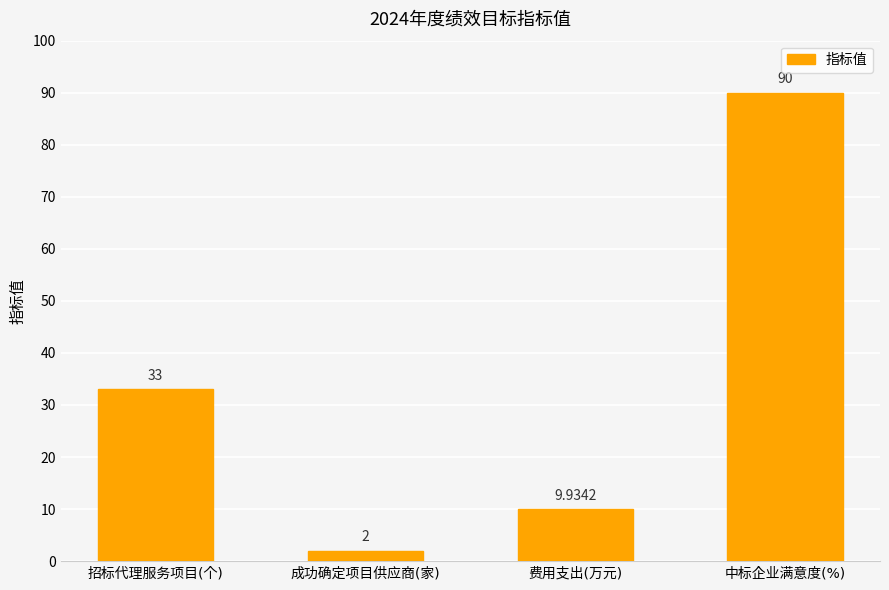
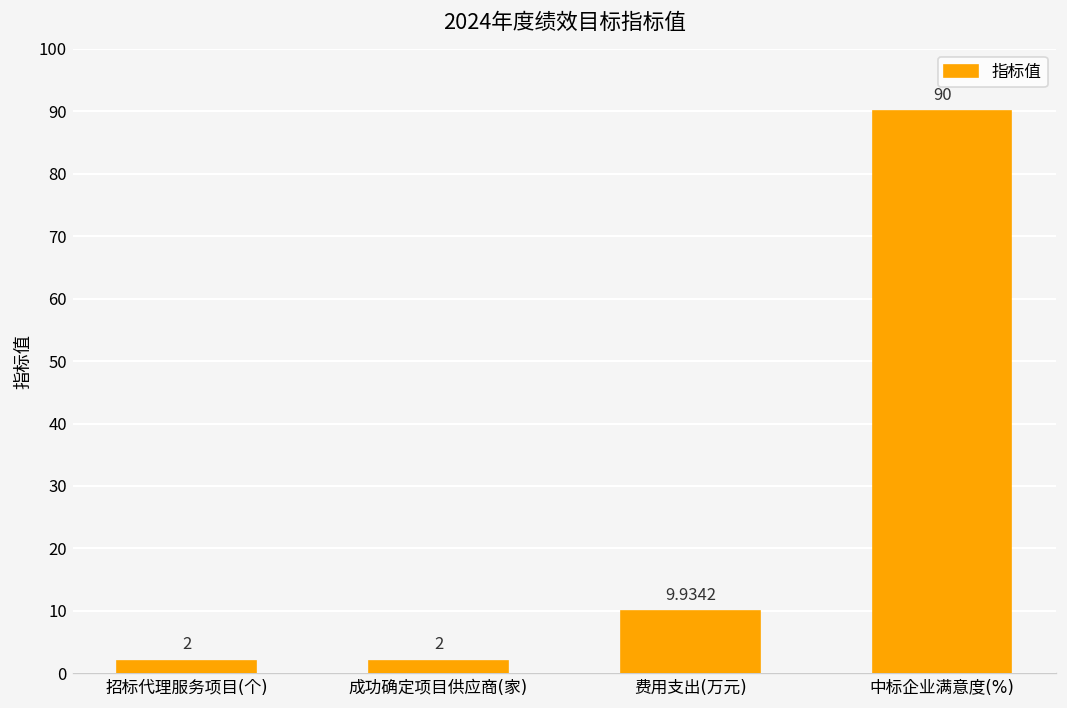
招标代理服务项目(个): 33 -> 2
